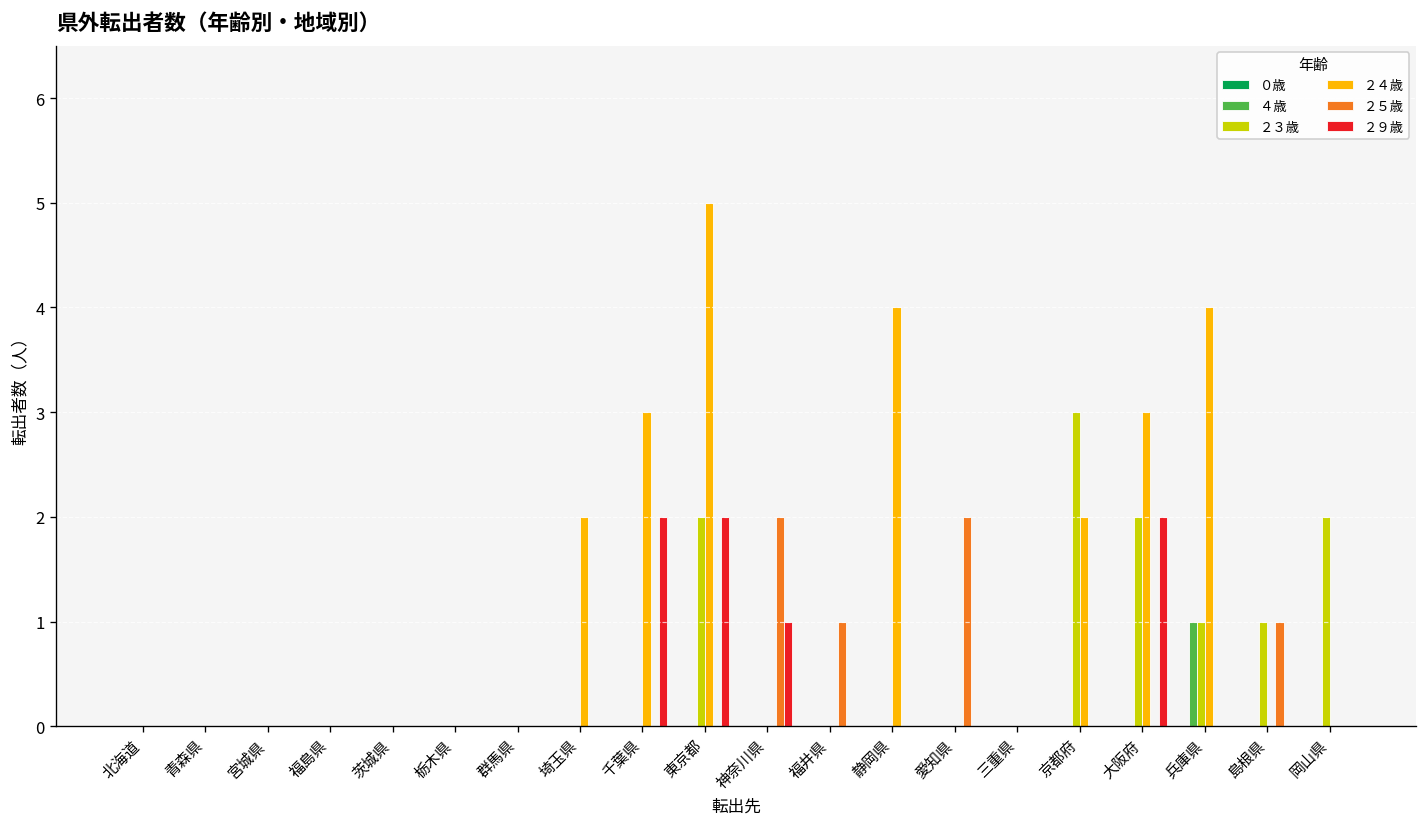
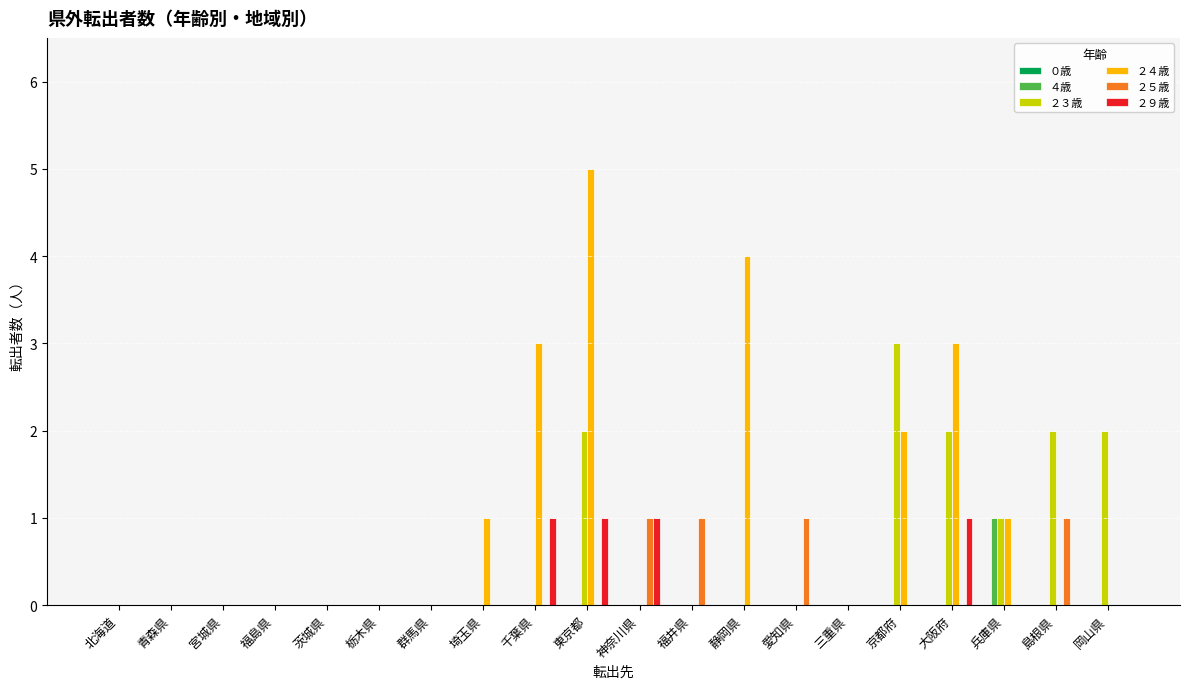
２４歳, 埼玉県: 2 -> 1
２９歳, 千葉県: 2 -> 1
２９歳, 東京都: 2 -> 1
２５歳, 神奈川県: 2 -> 1
２５歳, 愛知県: 2 -> 1
２９歳, 大阪府: 2 -> 1
２４歳, 兵庫県: 4 -> 1
２３歳, 島根県: 1 -> 2
